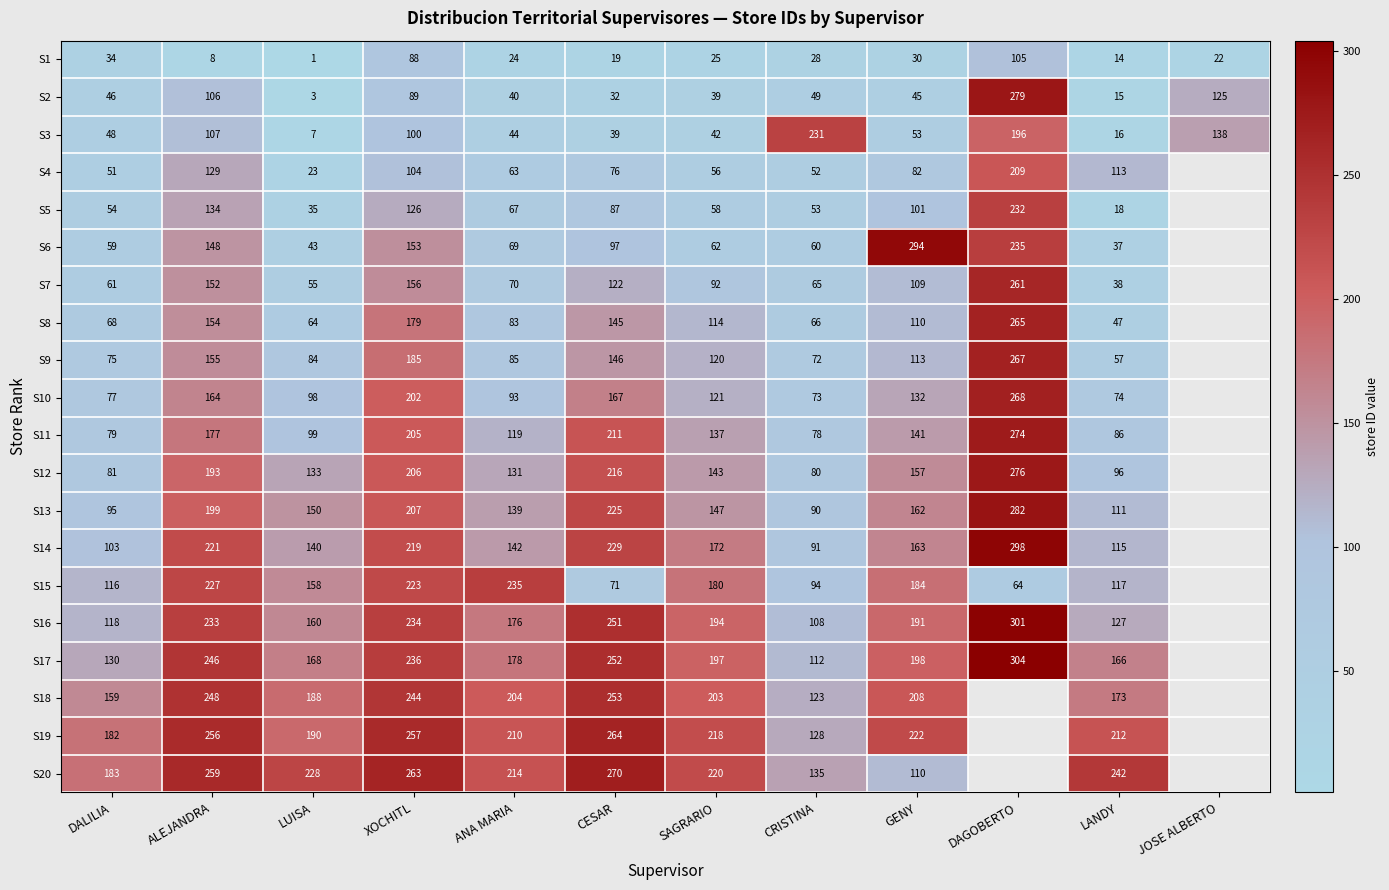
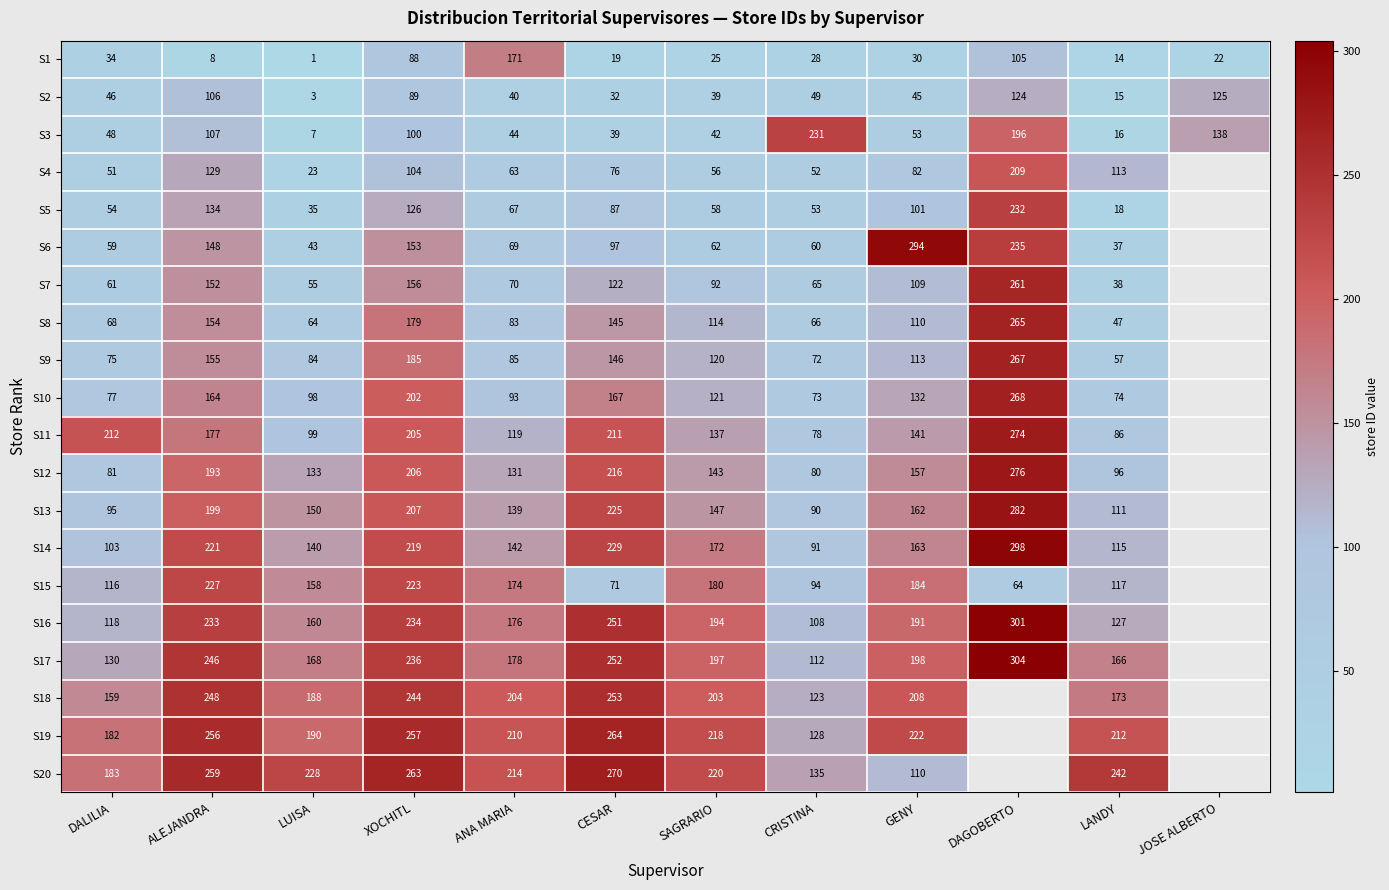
S1, ANA MARIA: 24 -> 171
S2, DAGOBERTO: 279 -> 124
S11, DALILIA: 79 -> 212
S15, ANA MARIA: 235 -> 174
